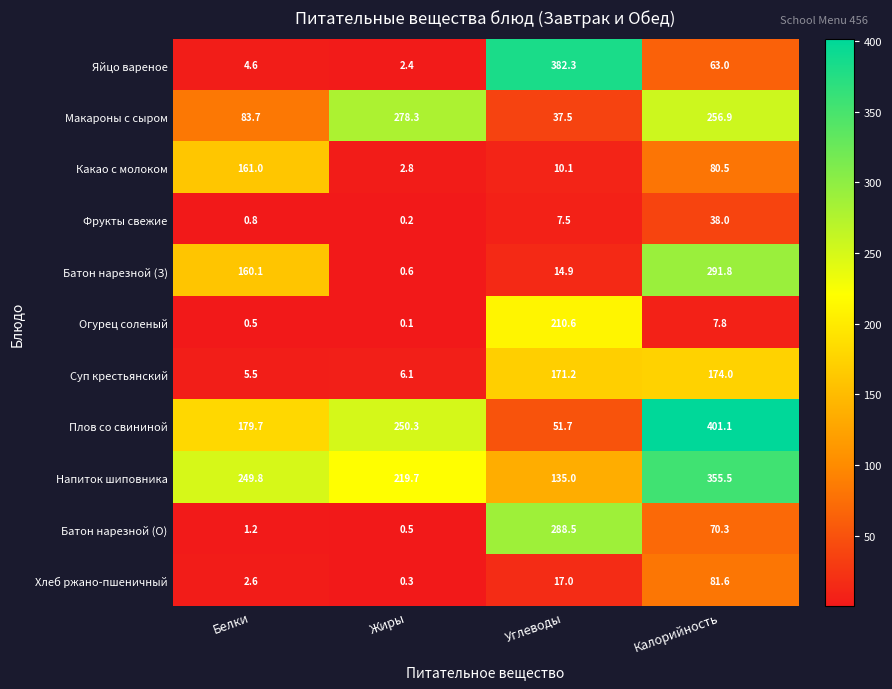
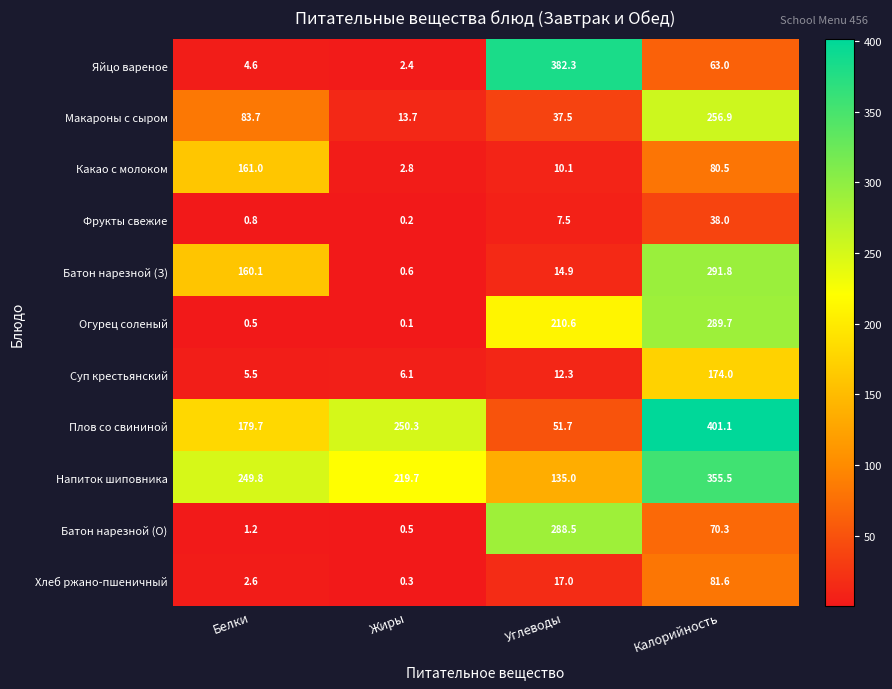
Макароны с сыром, Жиры: 278.3 -> 13.7
Огурец соленый, Калорийность: 7.8 -> 289.7
Суп крестьянский, Углеводы: 171.2 -> 12.3
